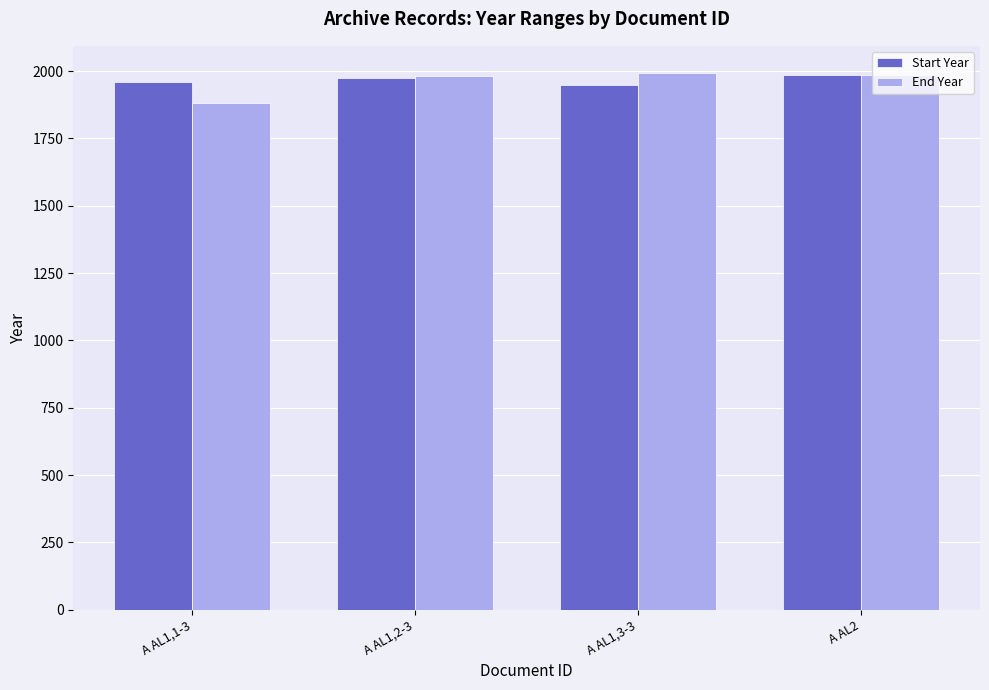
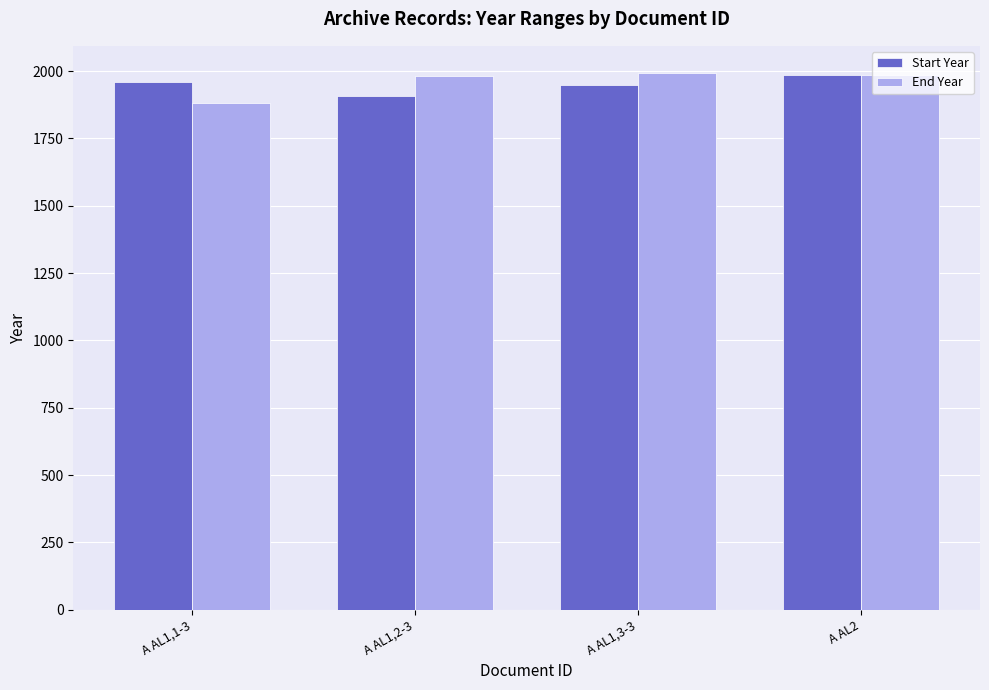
Start Year, A AL1,2-3: 1970 -> 1910
